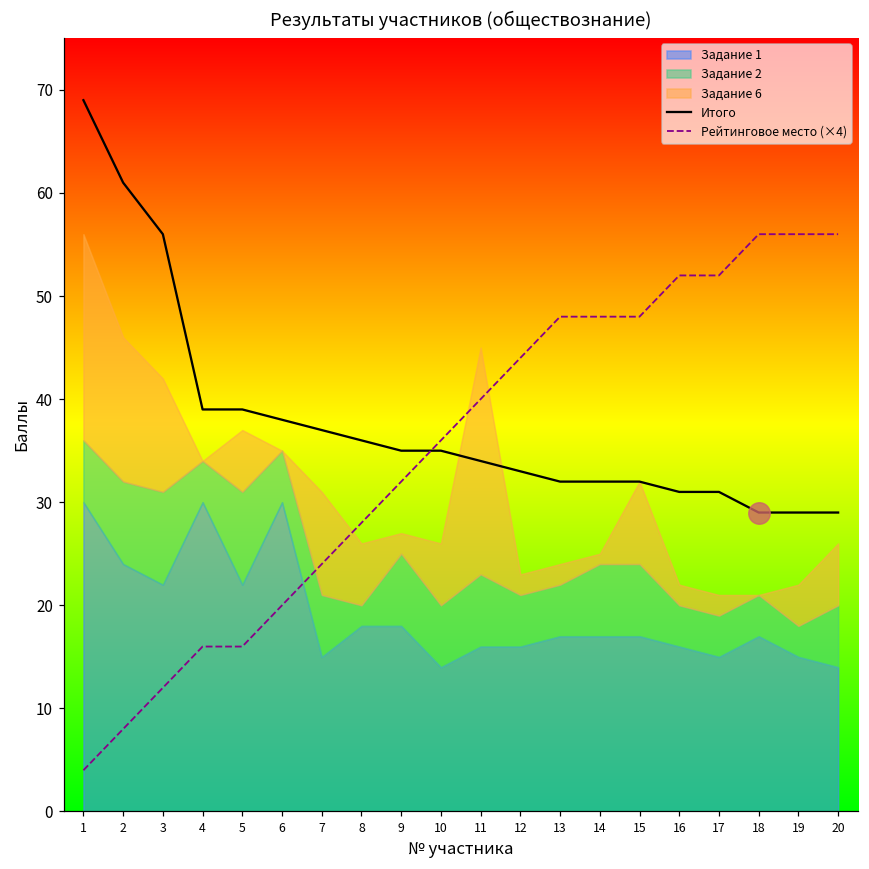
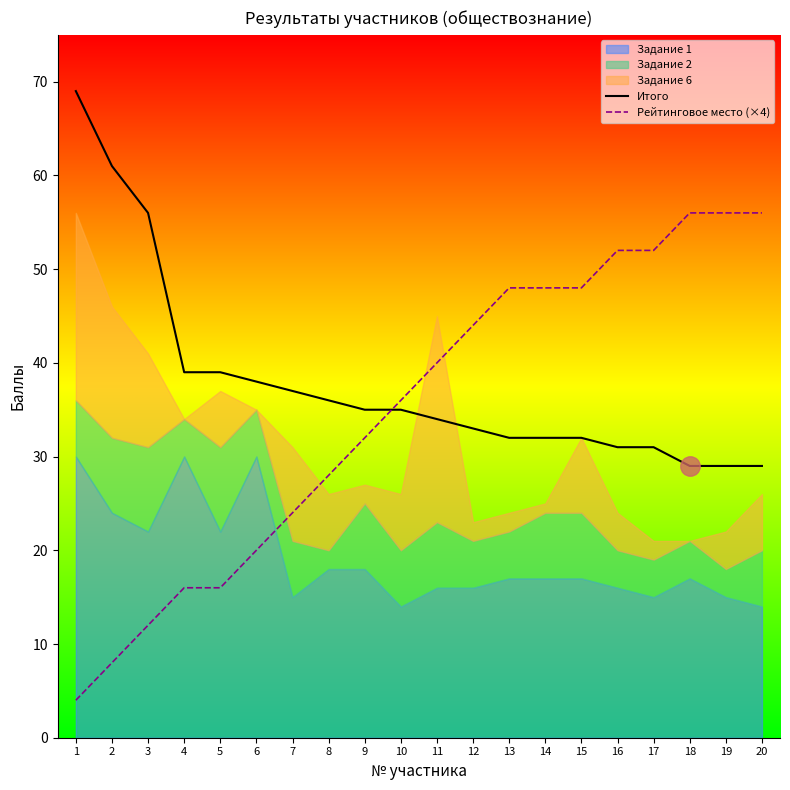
Задание 6, 3: 11 -> 10
Задание 6, 16: 2 -> 4
